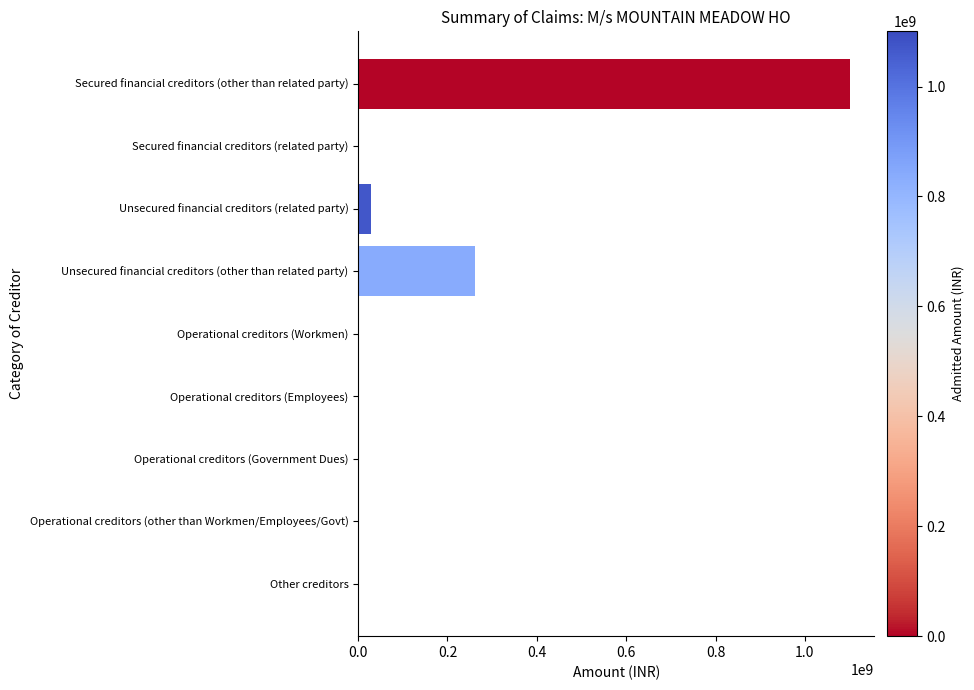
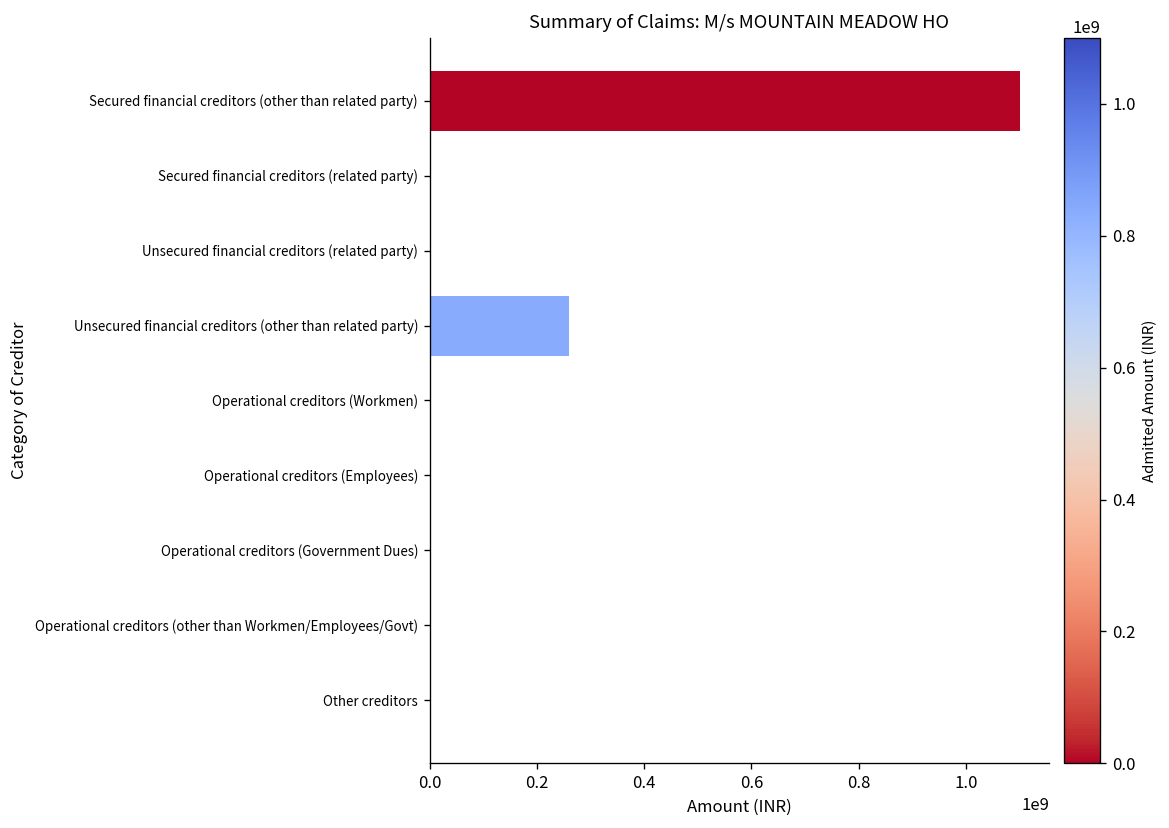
Unsecured financial creditors (related party): 30000000 -> 0
